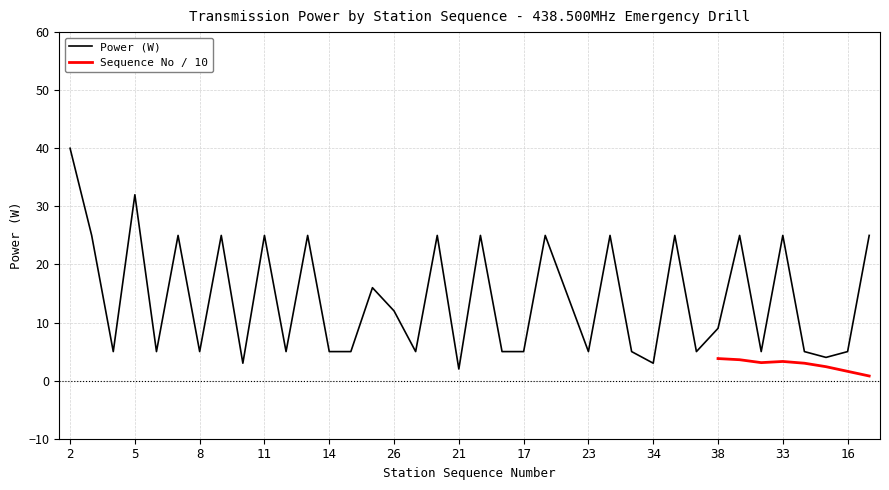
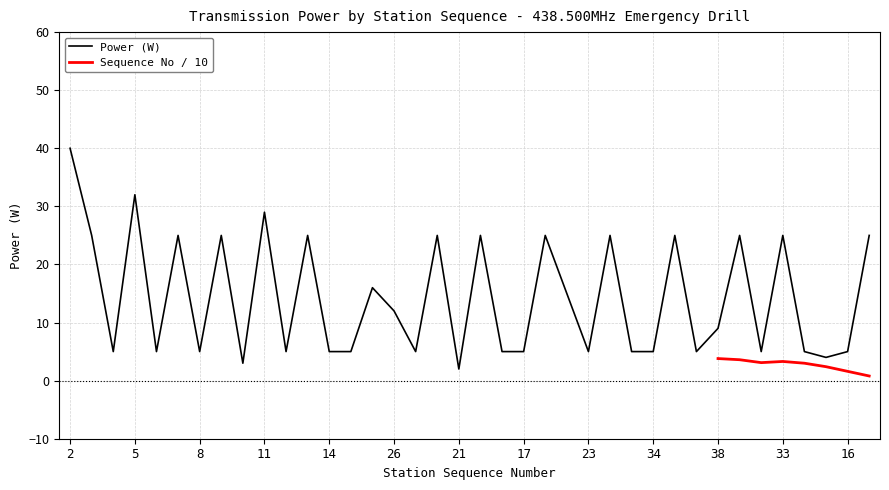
Power (W), 11: 25 -> 29
Power (W), 34: 3 -> 5
